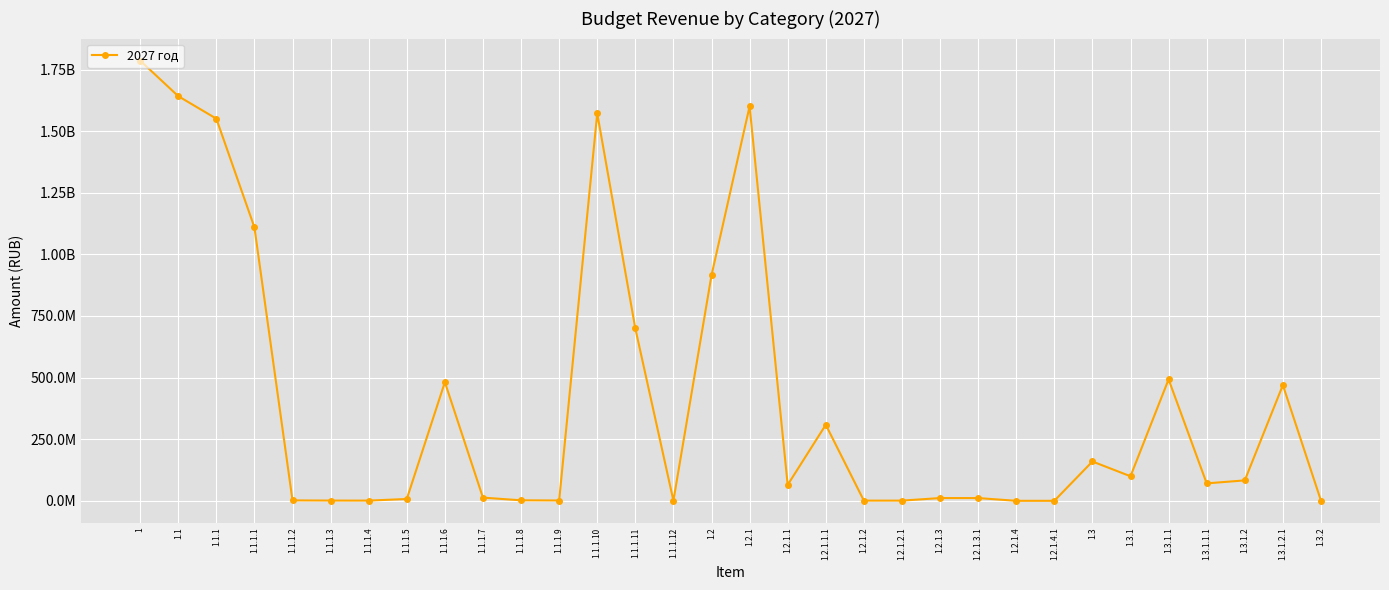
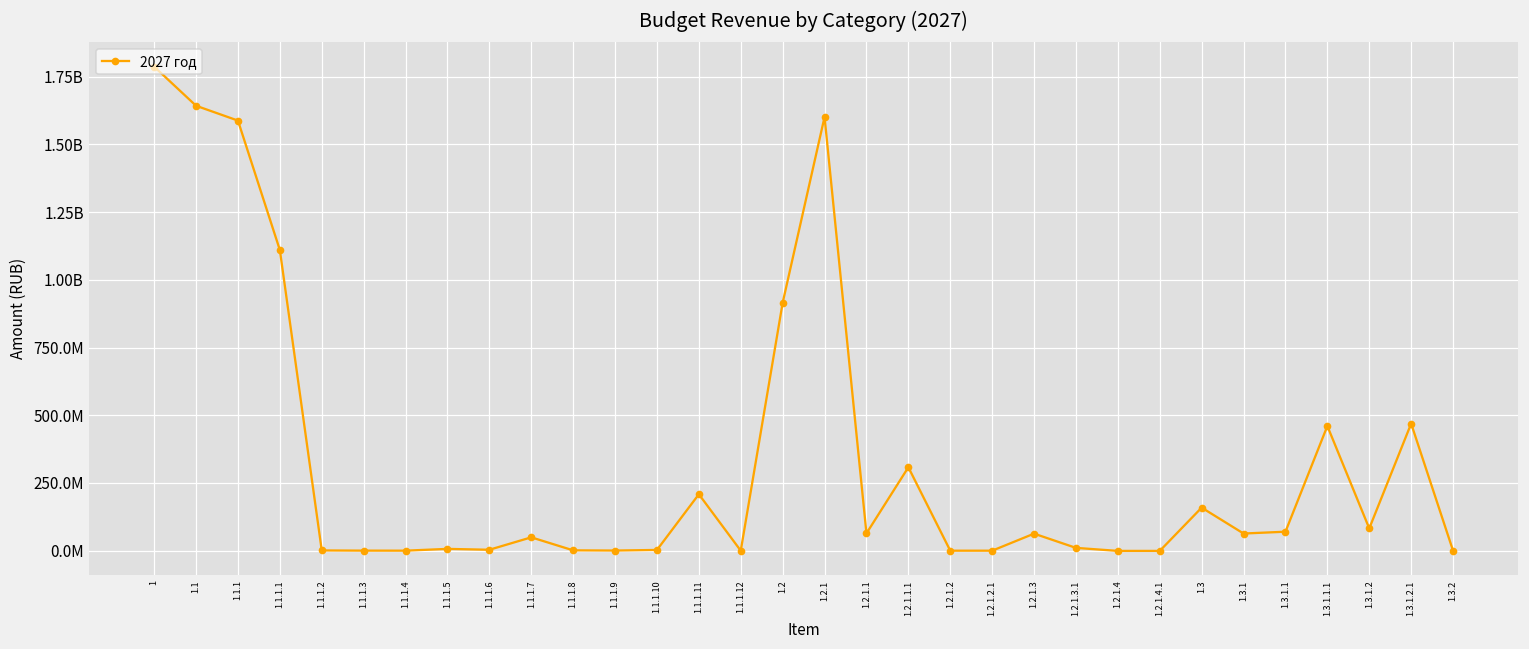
1.1.1: 1550000000 -> 1590000000
1.1.1.6: 480000000 -> 0
1.1.1.7: 10000000 -> 50000000
1.1.1.10: 1570000000 -> 0
1.1.1.11: 700000000 -> 210000000
1.2.1.3: 10000000 -> 60000000
1.3.1: 100000000 -> 60000000
1.3.1.1: 490000000 -> 70000000
1.3.1.1.1: 70000000 -> 460000000
